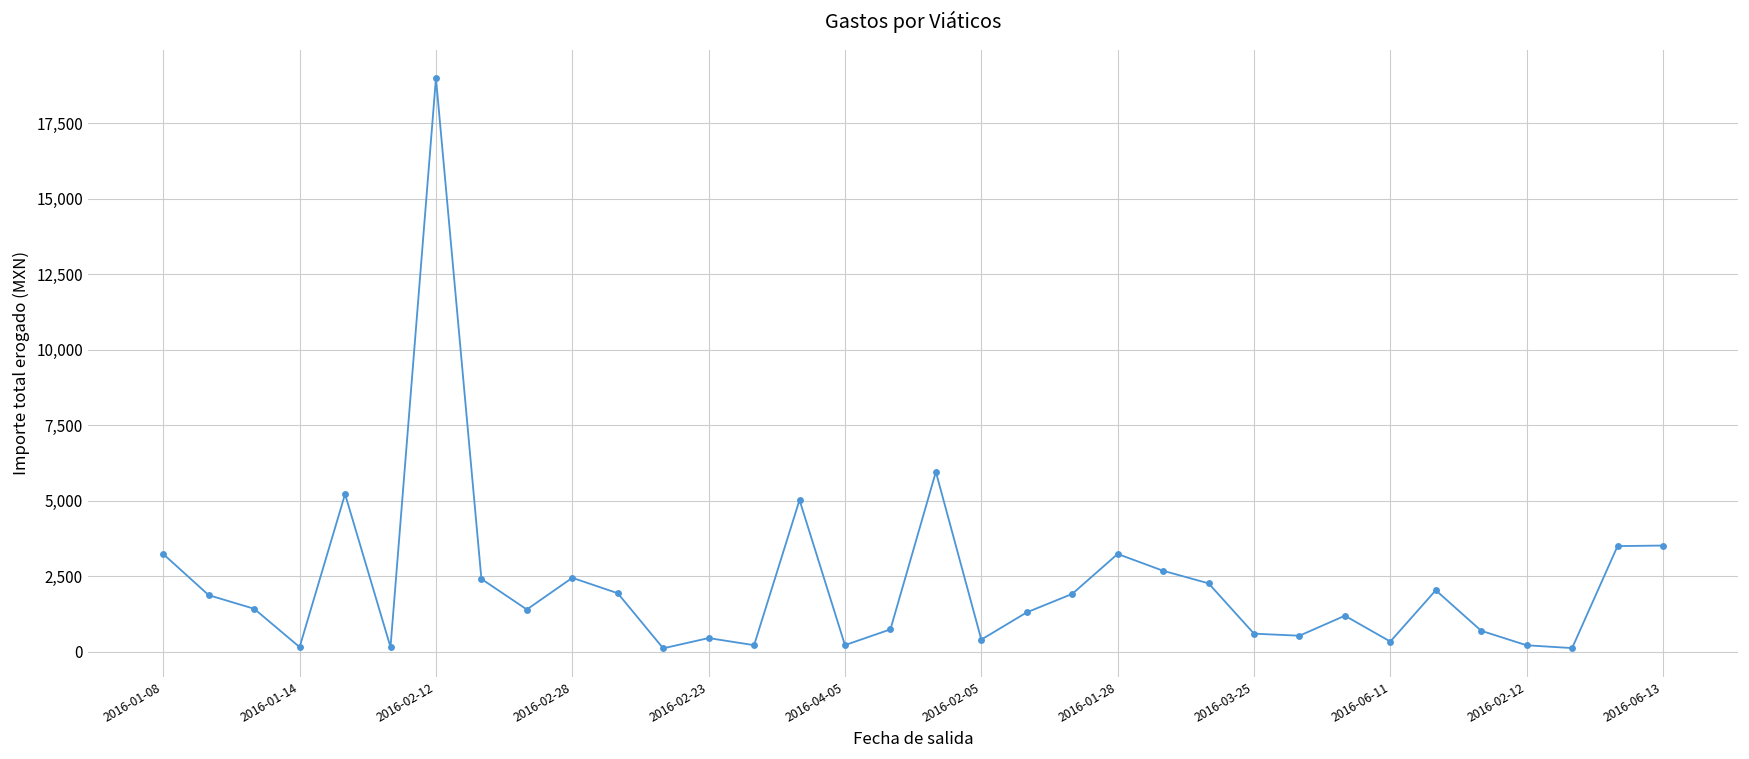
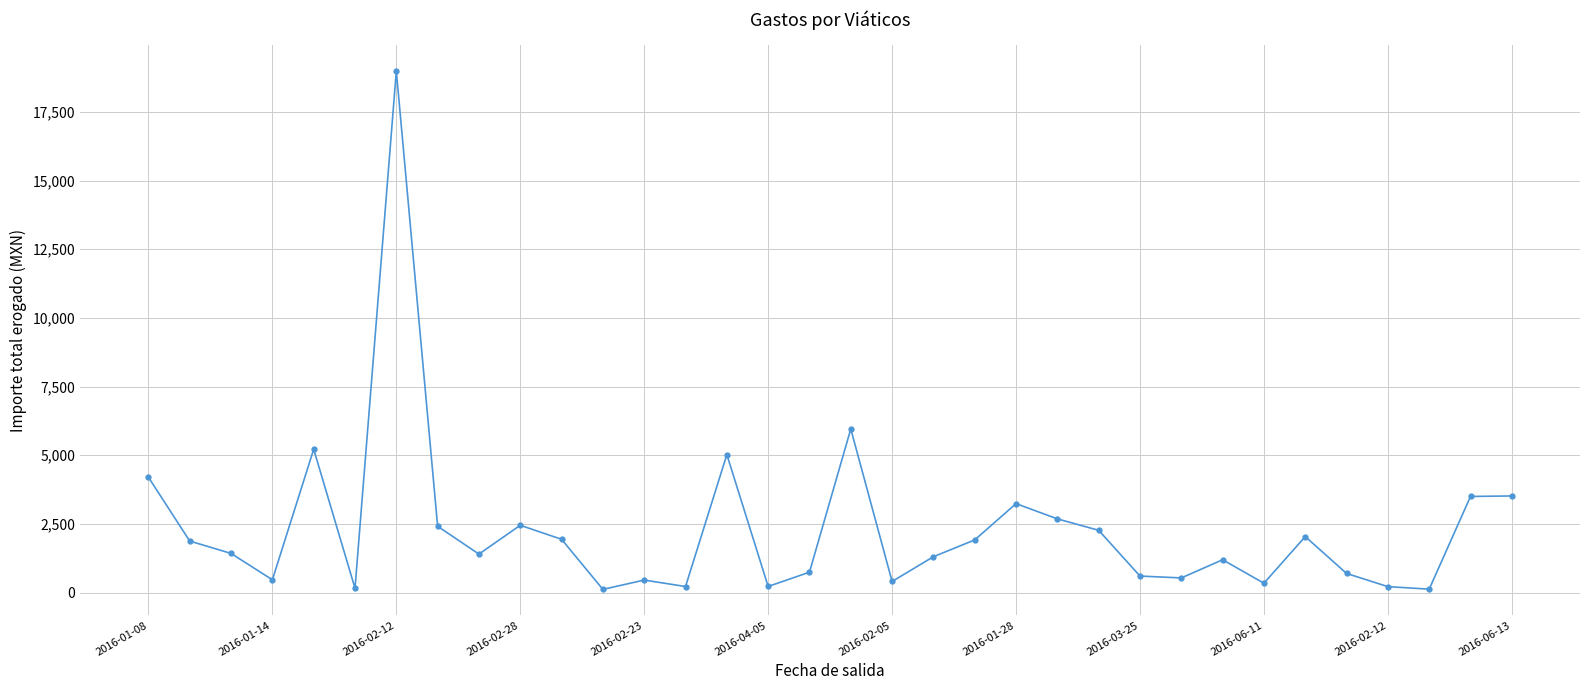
2016-01-08: 3,200 -> 4,200
2016-01-14: 200 -> 500
